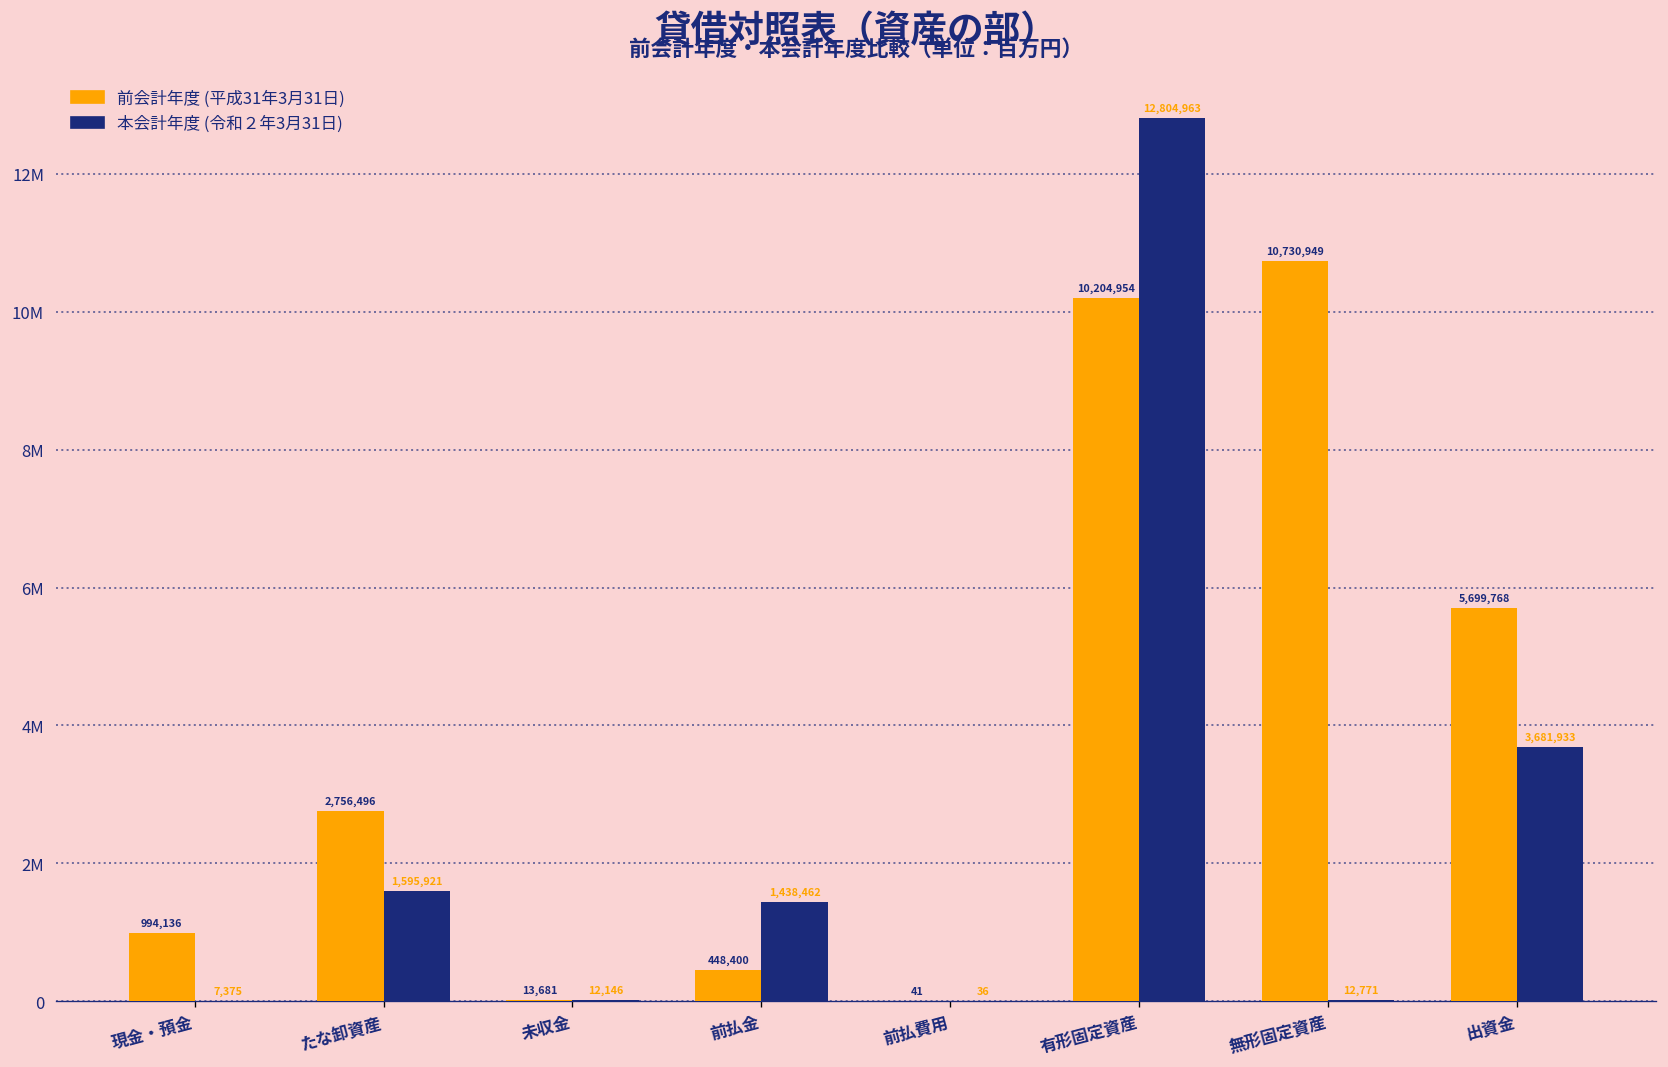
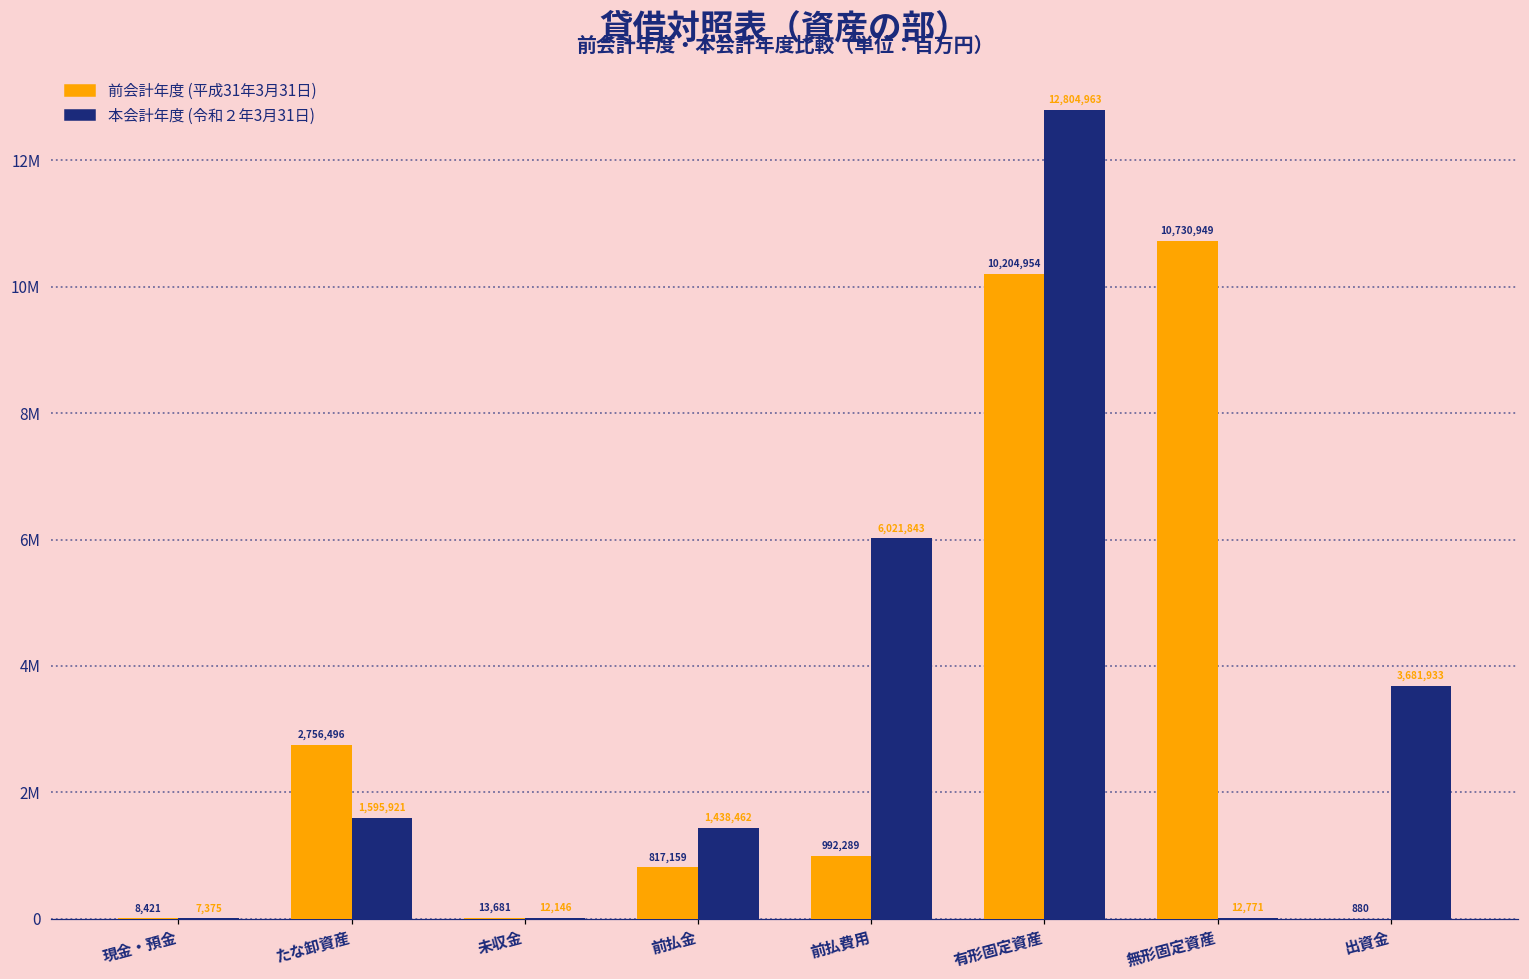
前会計年度 (平成31年3月31日), 現金・預金: 994,136 -> 8,421
前会計年度 (平成31年3月31日), 前払金: 448,400 -> 817,159
前会計年度 (平成31年3月31日), 前払費用: 41 -> 992,289
本会計年度 (令和２年3月31日), 前払費用: 36 -> 6,021,843
前会計年度 (平成31年3月31日), 出資金: 5,699,768 -> 880
